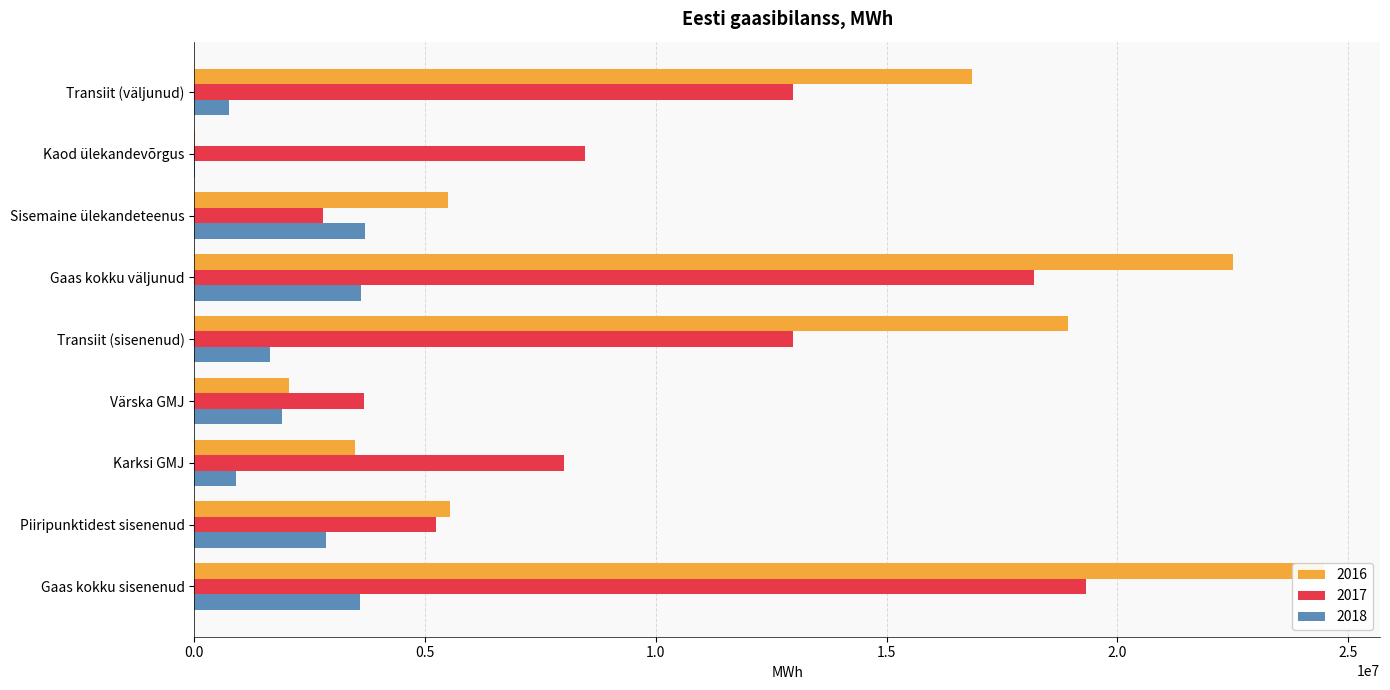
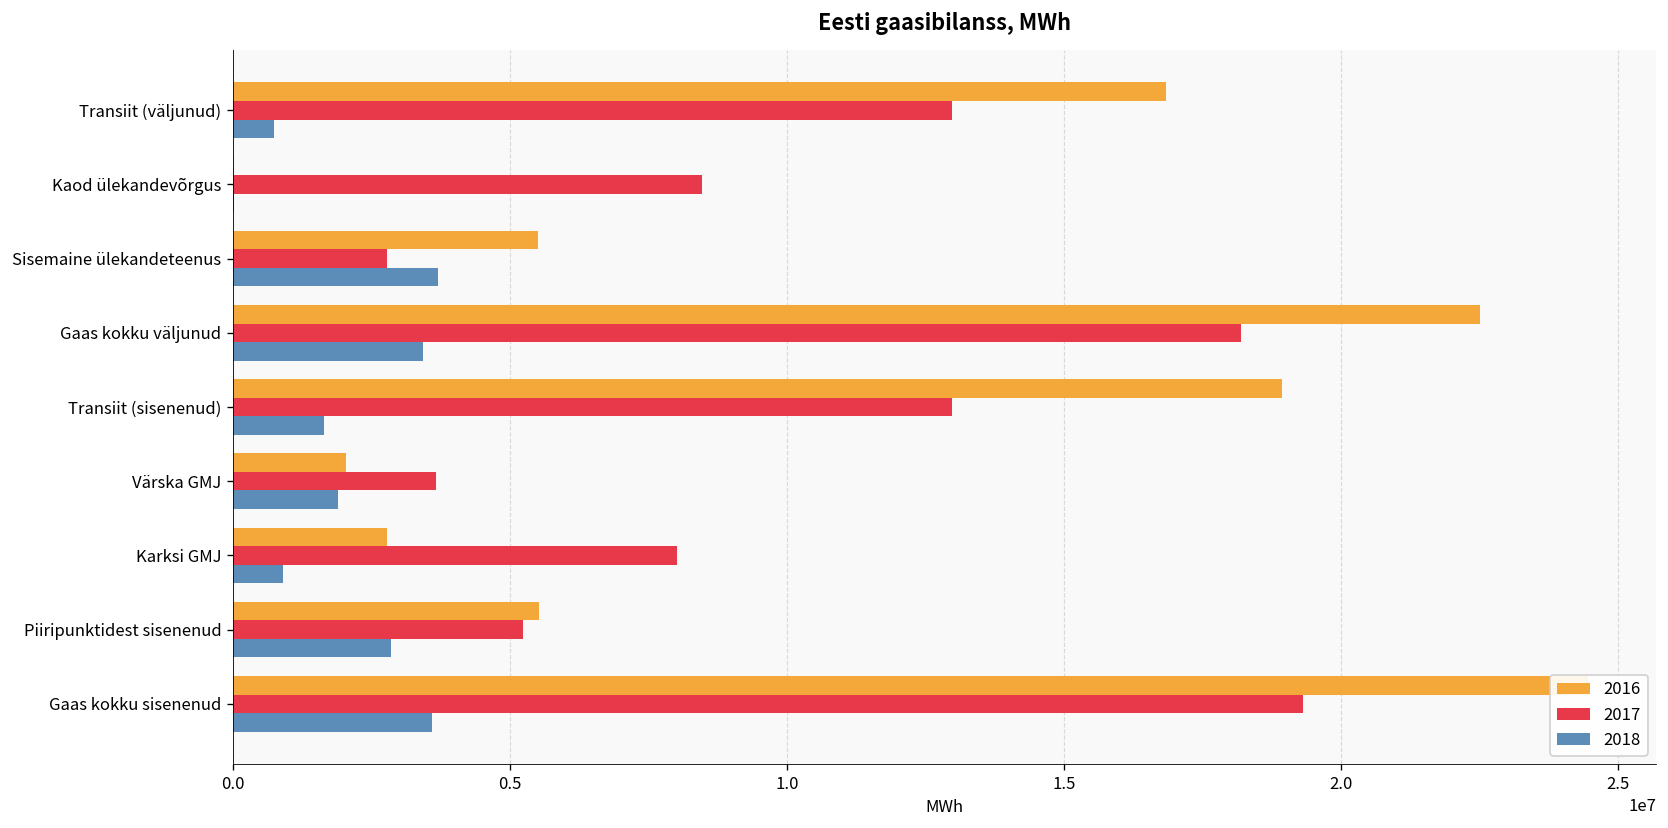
2018, Gaas kokku väljunud: 3600000 -> 3400000
2016, Karksi GMJ: 3500000 -> 2800000
